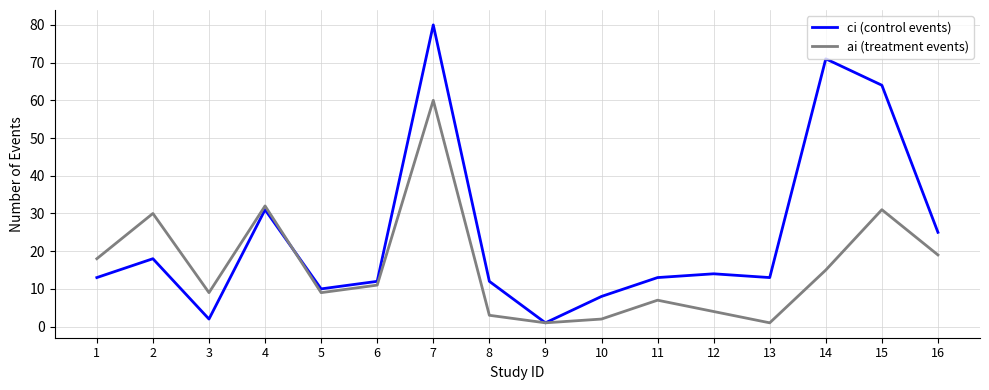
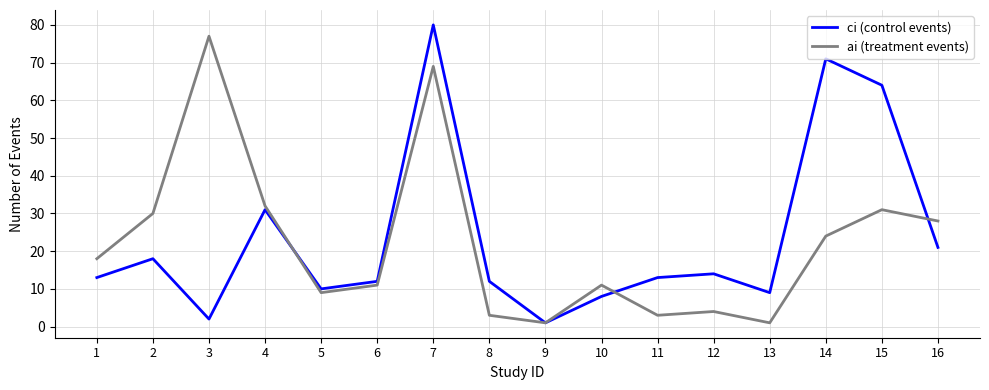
ai (treatment events), 3: 9 -> 77
ai (treatment events), 7: 60 -> 69
ai (treatment events), 10: 2 -> 11
ai (treatment events), 11: 7 -> 3
ci (control events), 13: 13 -> 9
ai (treatment events), 14: 15 -> 24
ci (control events), 16: 25 -> 21
ai (treatment events), 16: 19 -> 28
